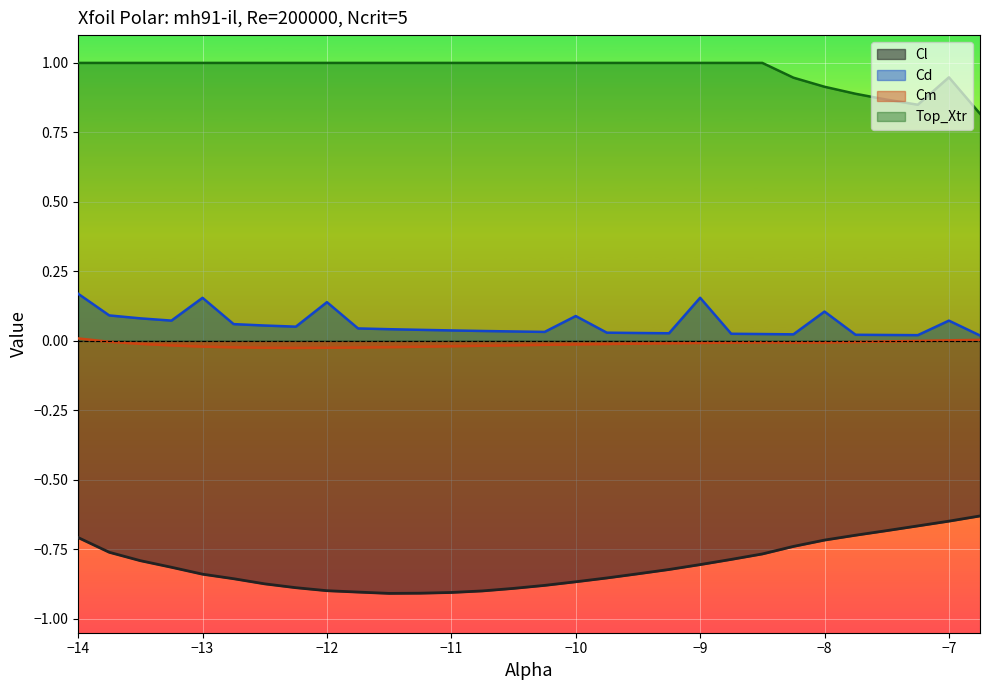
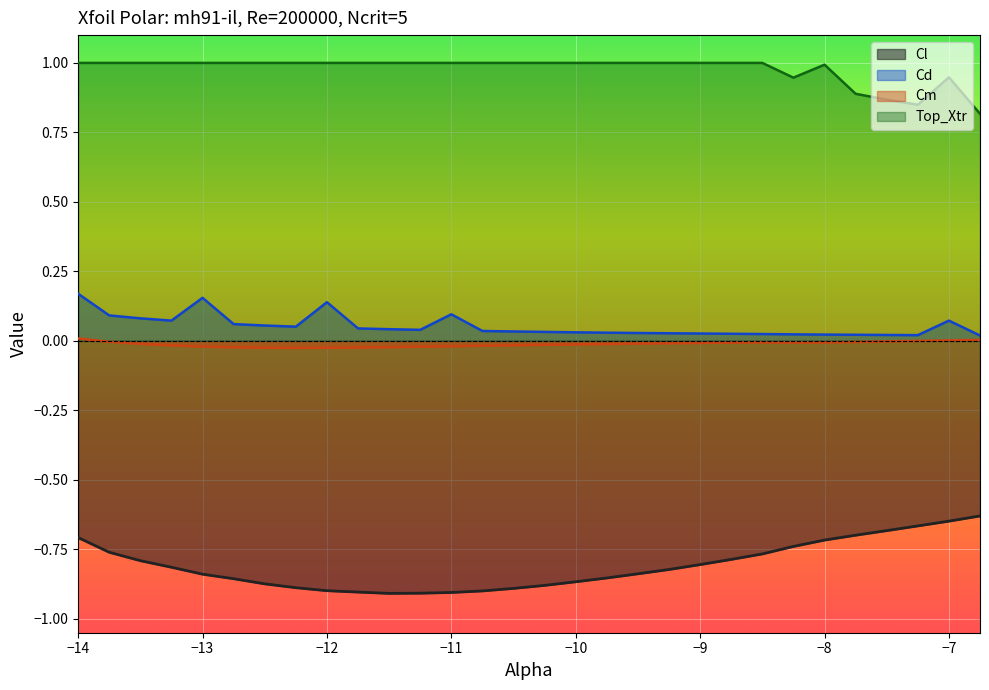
Cd, −11: 0.04 -> 0.10
Cd, −10: 0.09 -> 0.03
Cd, −9: 0.16 -> 0.03
Cd, −8: 0.11 -> 0.02
Top_Xtr, −8: 0.91 -> 0.99
